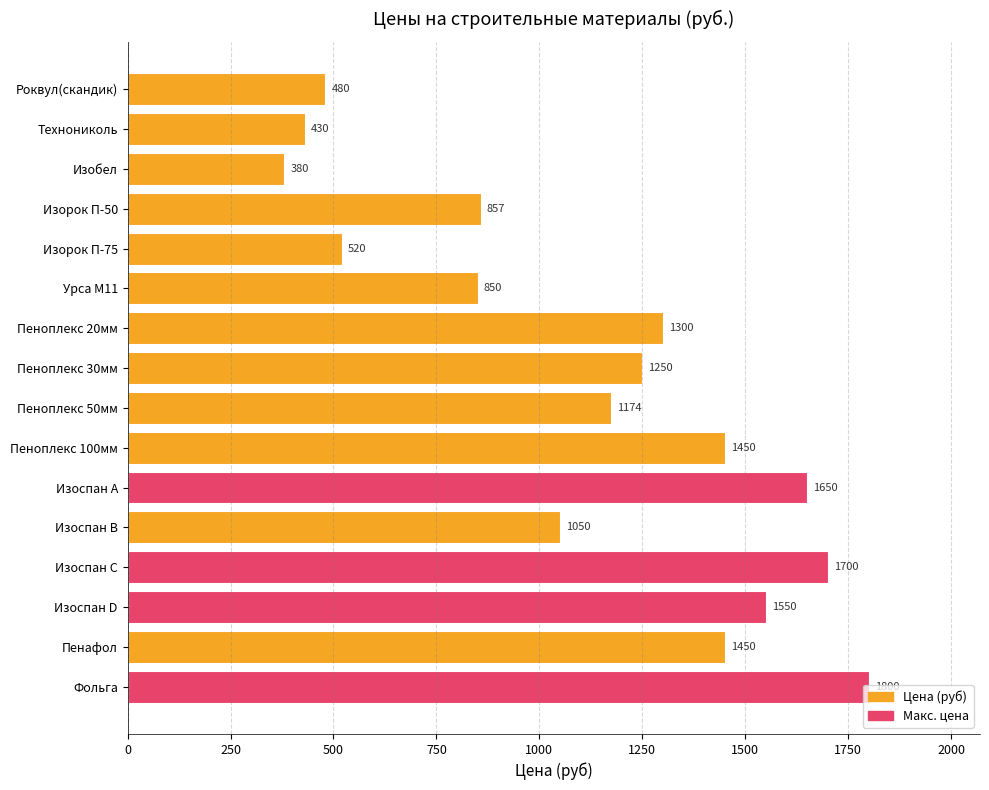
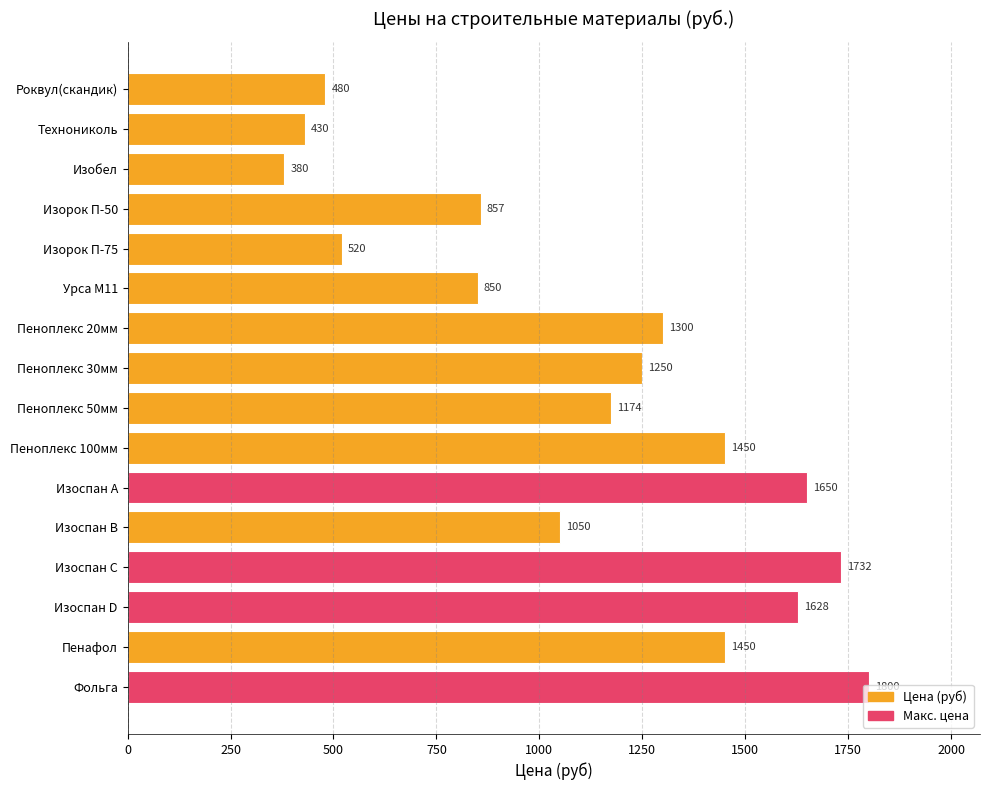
Изоспан C: 1700 -> 1732
Изоспан D: 1550 -> 1628
